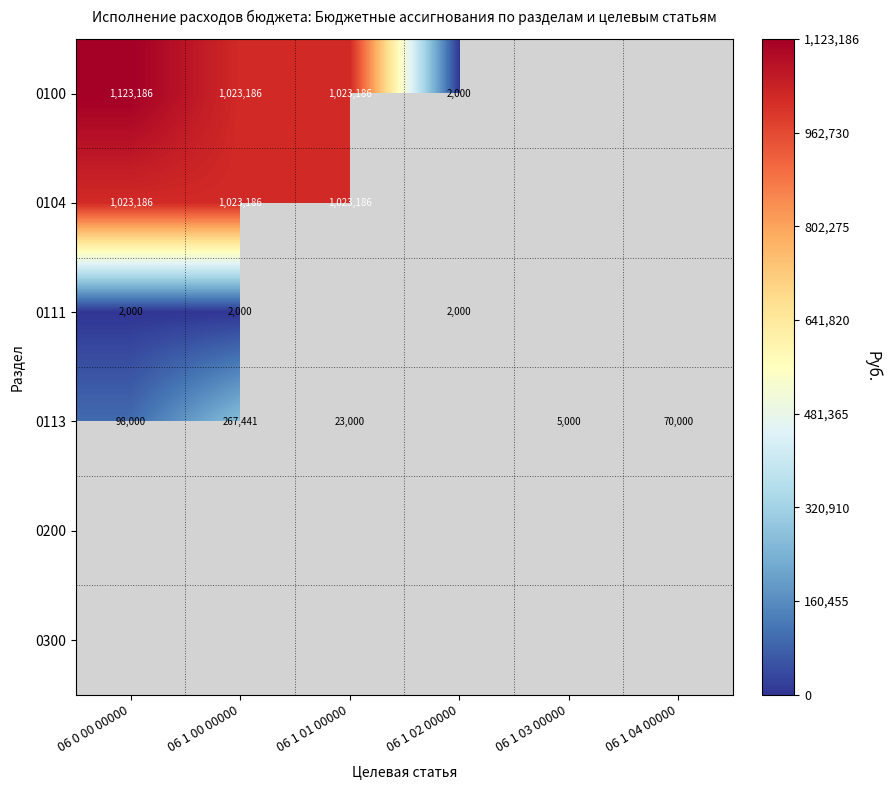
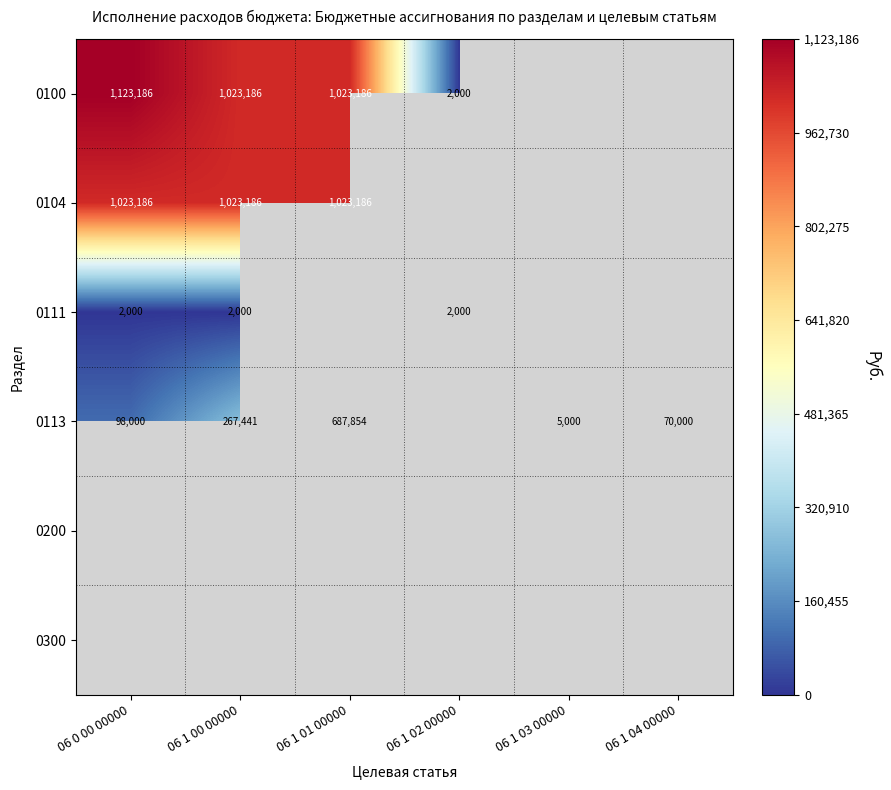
0113, 06 1 01 00000: 23,000 -> 687,854
